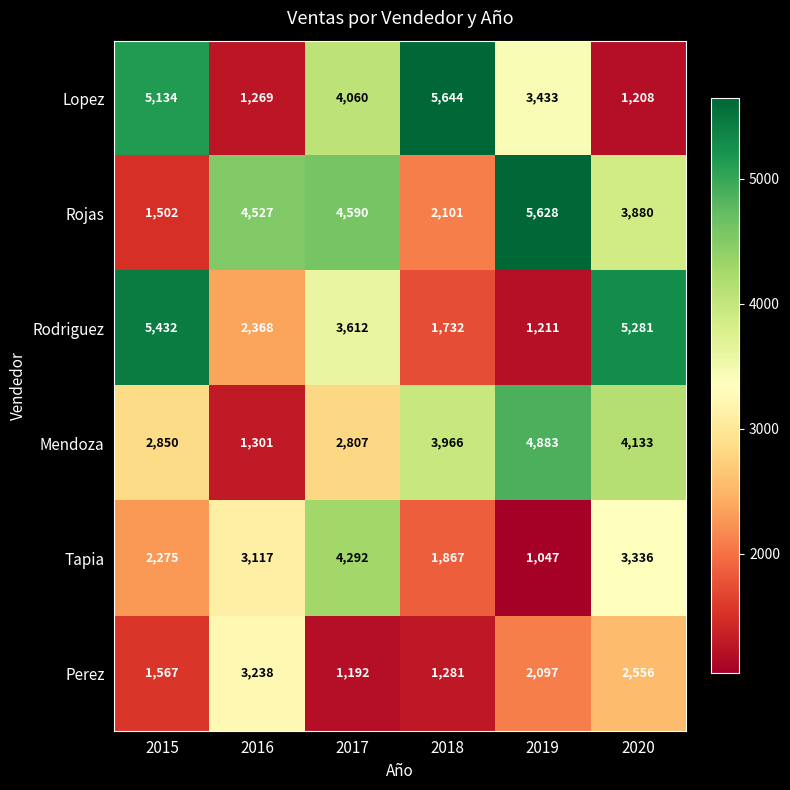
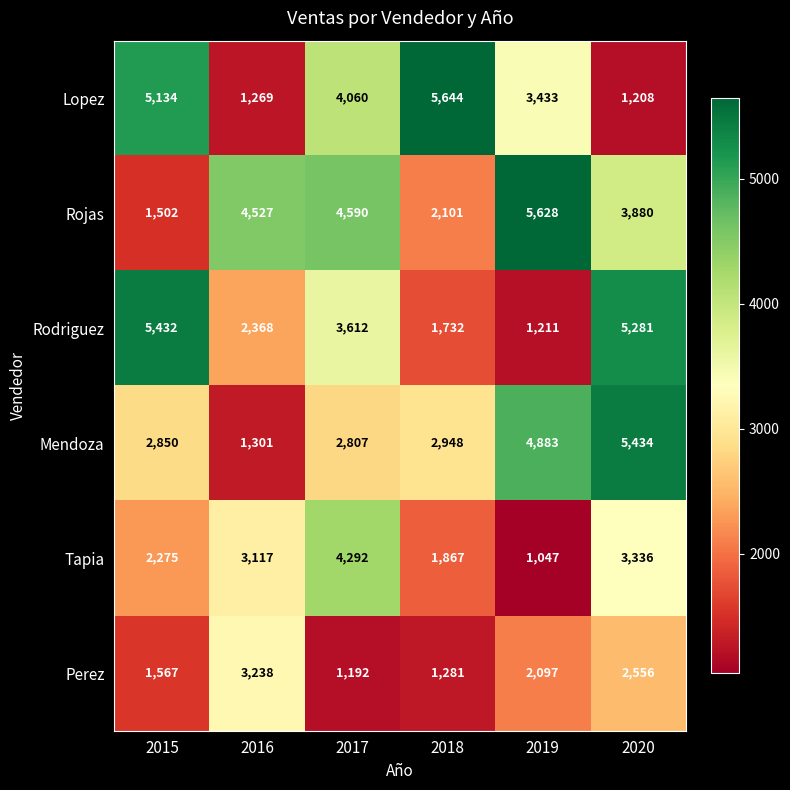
Mendoza, 2018: 3,966 -> 2,948
Mendoza, 2020: 4,133 -> 5,434
